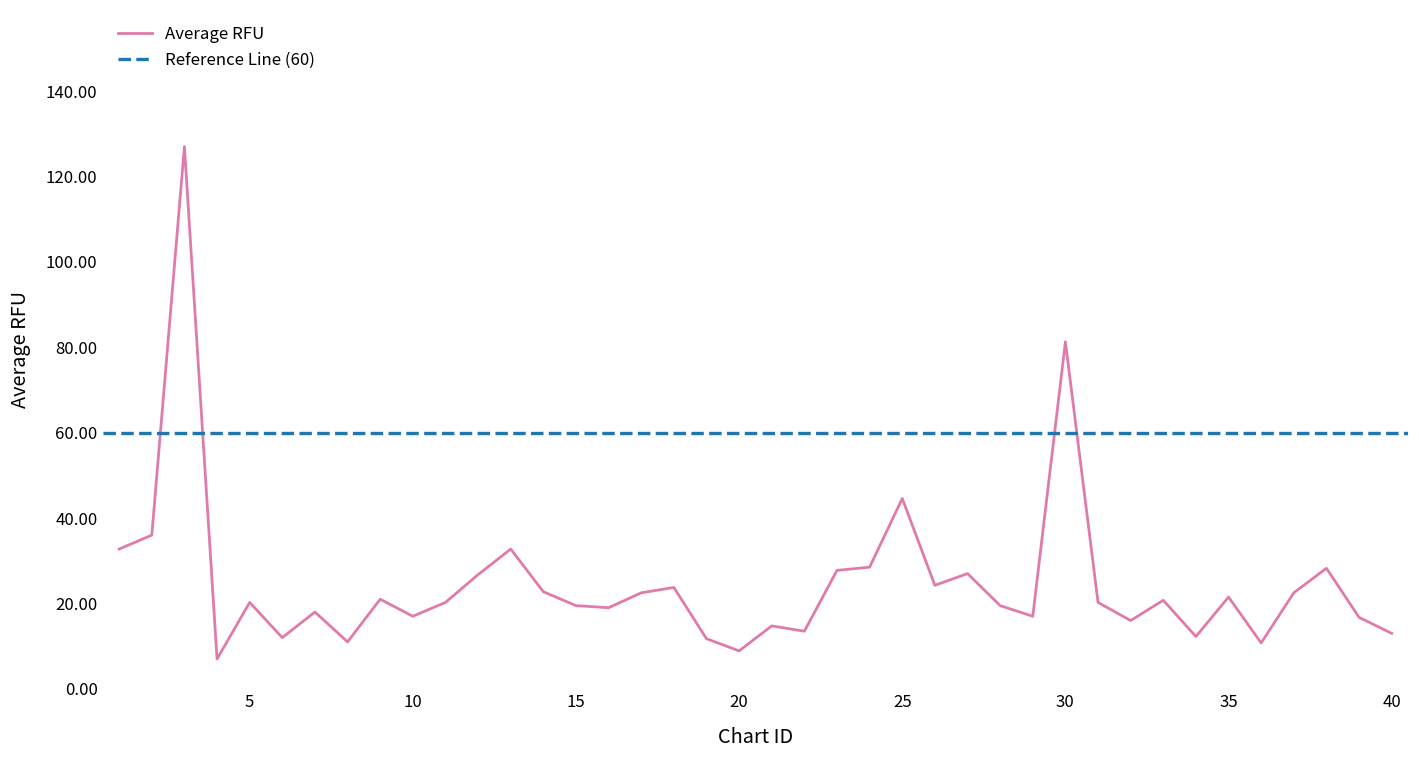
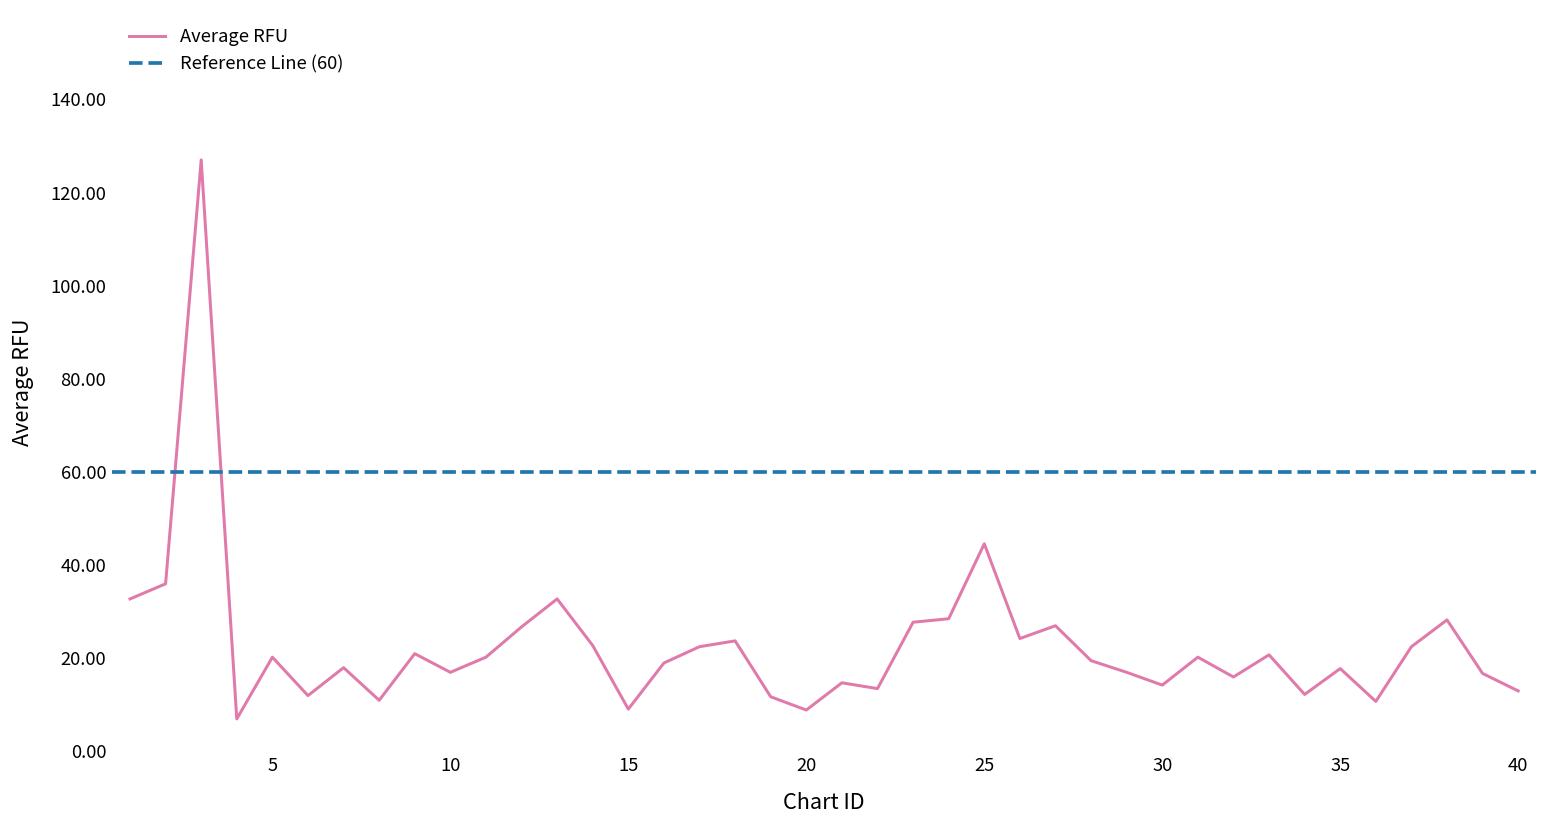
15: 20 -> 9
30: 81 -> 14
35: 22 -> 18
